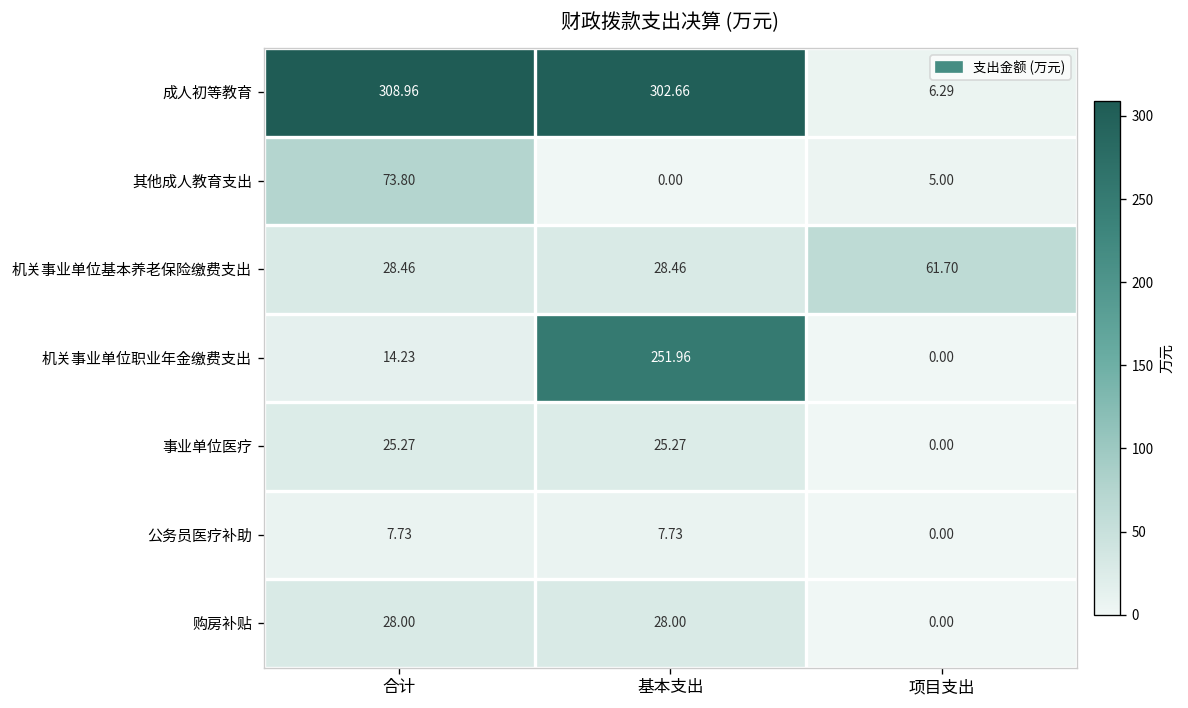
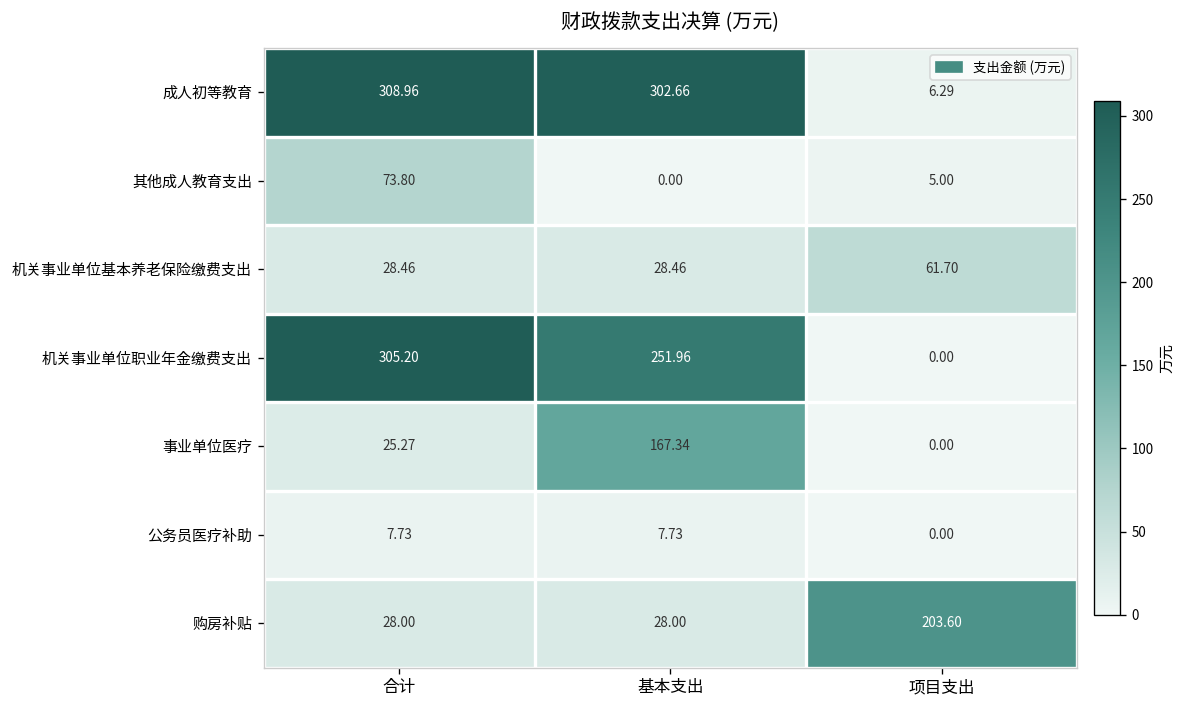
机关事业单位职业年金缴费支出, 合计: 14.23 -> 305.20
事业单位医疗, 基本支出: 25.27 -> 167.34
购房补贴, 项目支出: 0.00 -> 203.60
